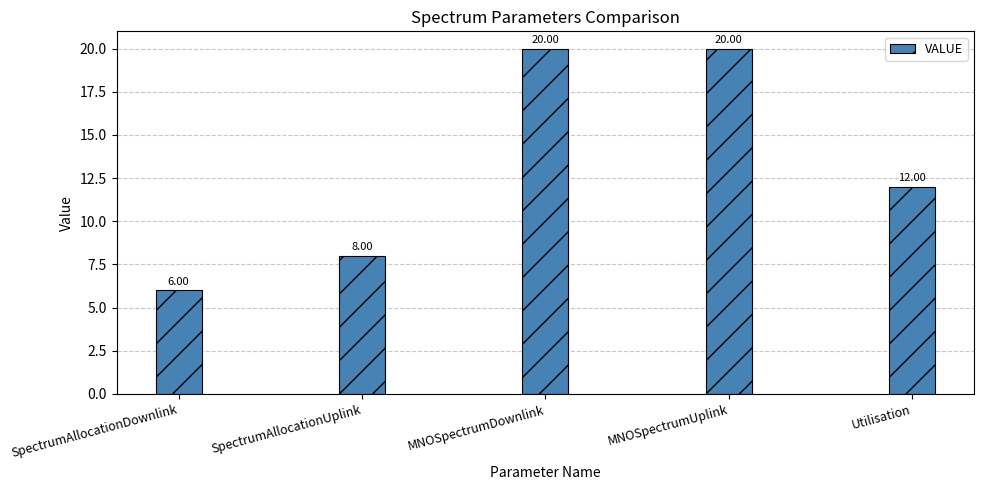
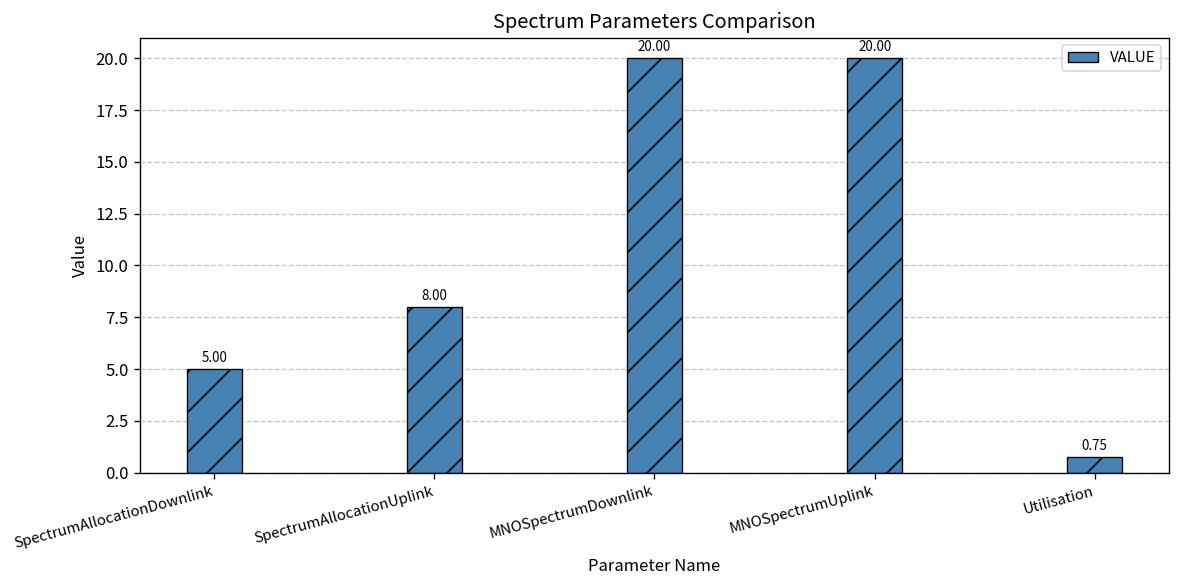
SpectrumAllocationDownlink: 6.00 -> 5.00
Utilisation: 12.00 -> 0.75
